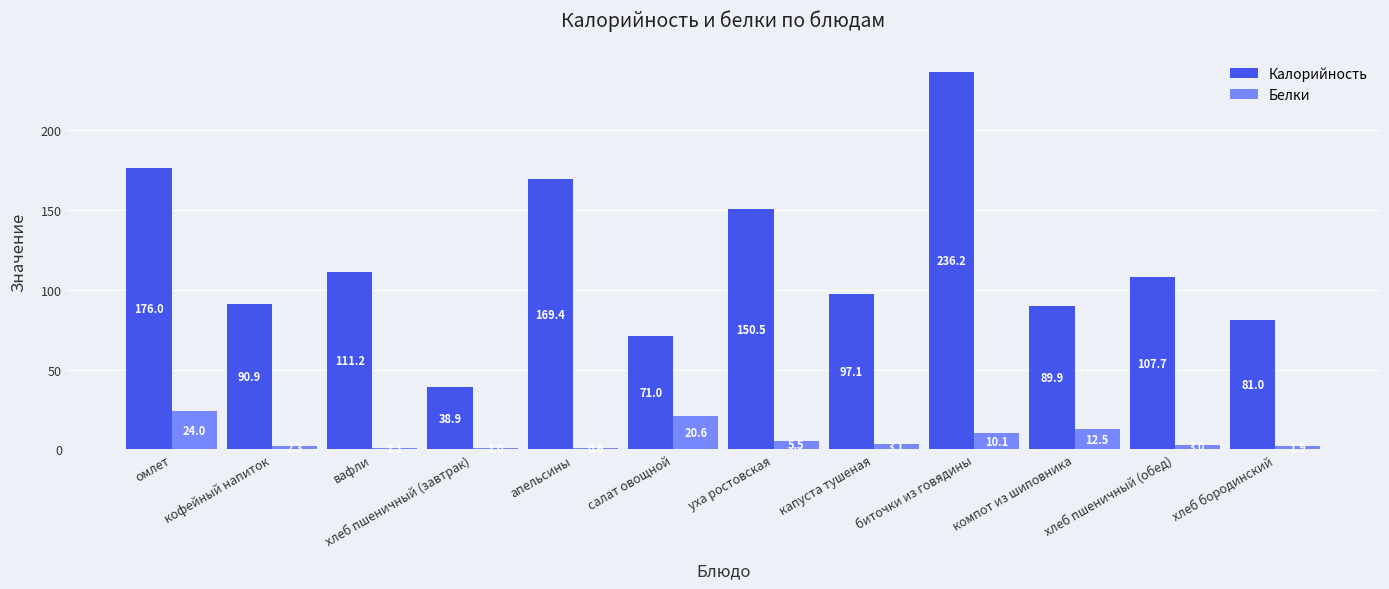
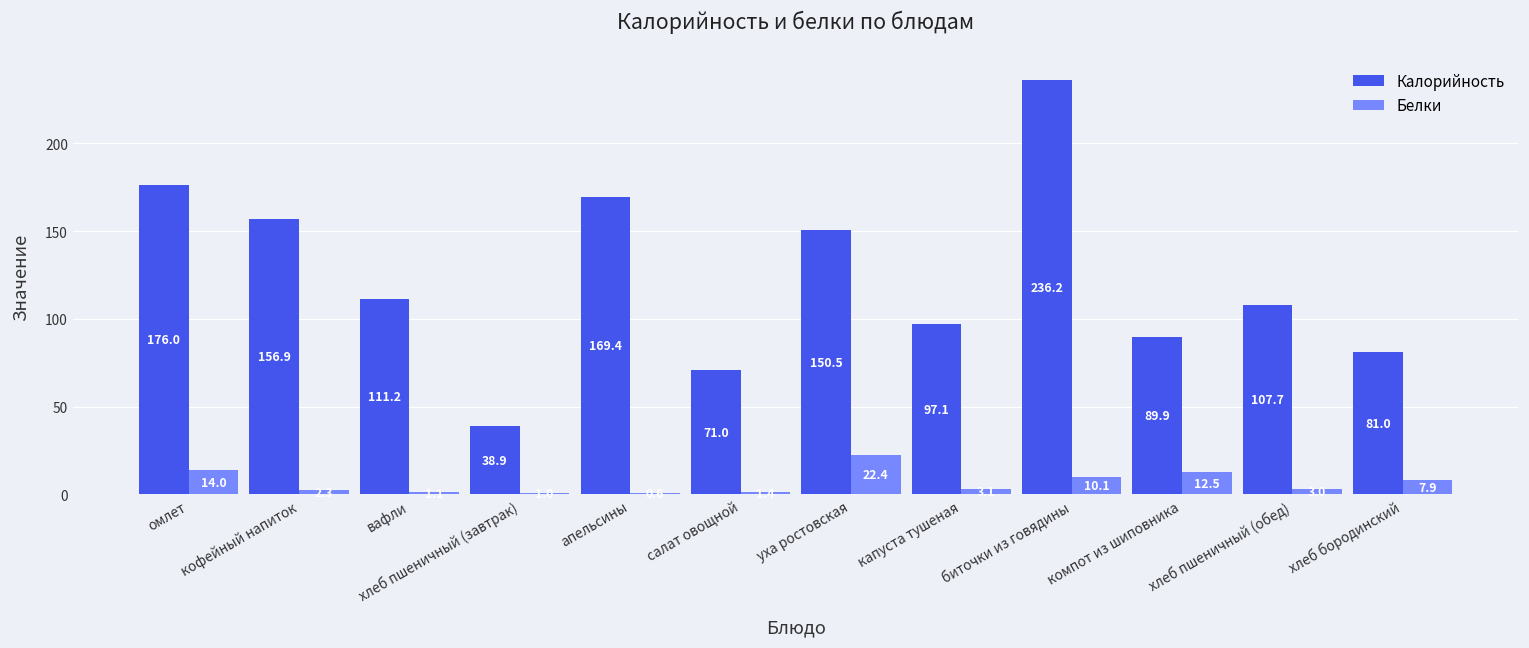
Белки, омлет: 24.0 -> 14.0
Калорийность, кофейный напиток: 90.9 -> 156.9
Белки, салат овощной: 21 -> 1
Белки, уха ростовская: 6 -> 22
Белки, хлеб бородинский: 2 -> 8
